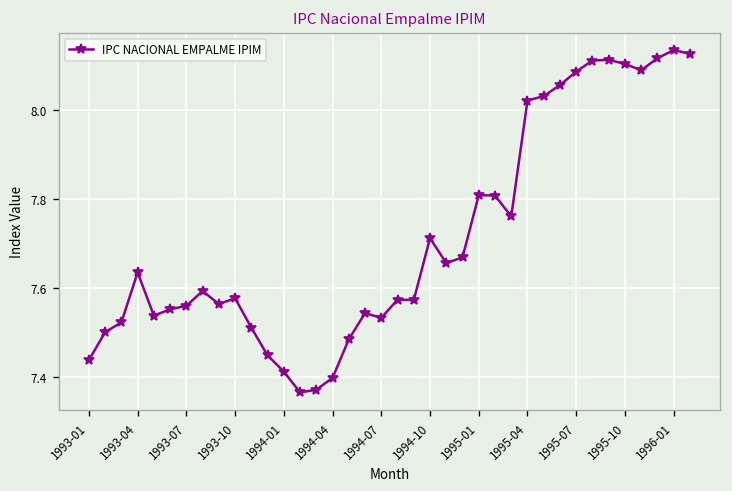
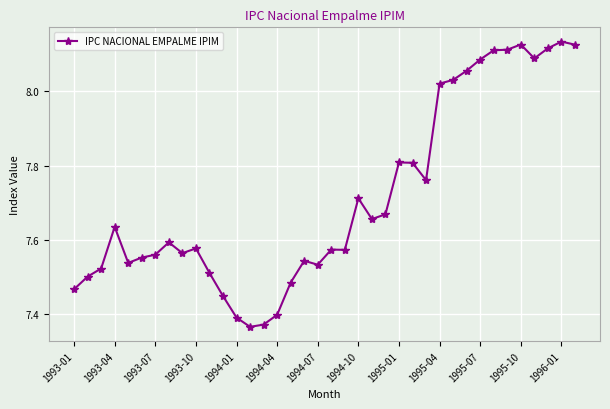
1993-01: 7.44 -> 7.47
1994-01: 7.41 -> 7.39
1995-10: 8.10 -> 8.13
